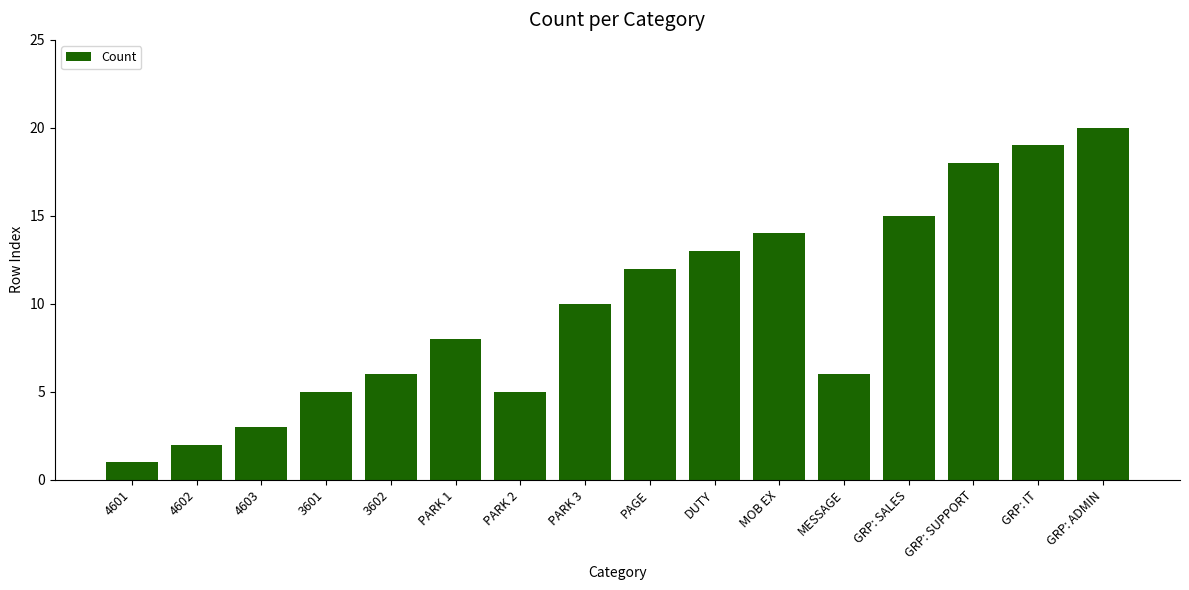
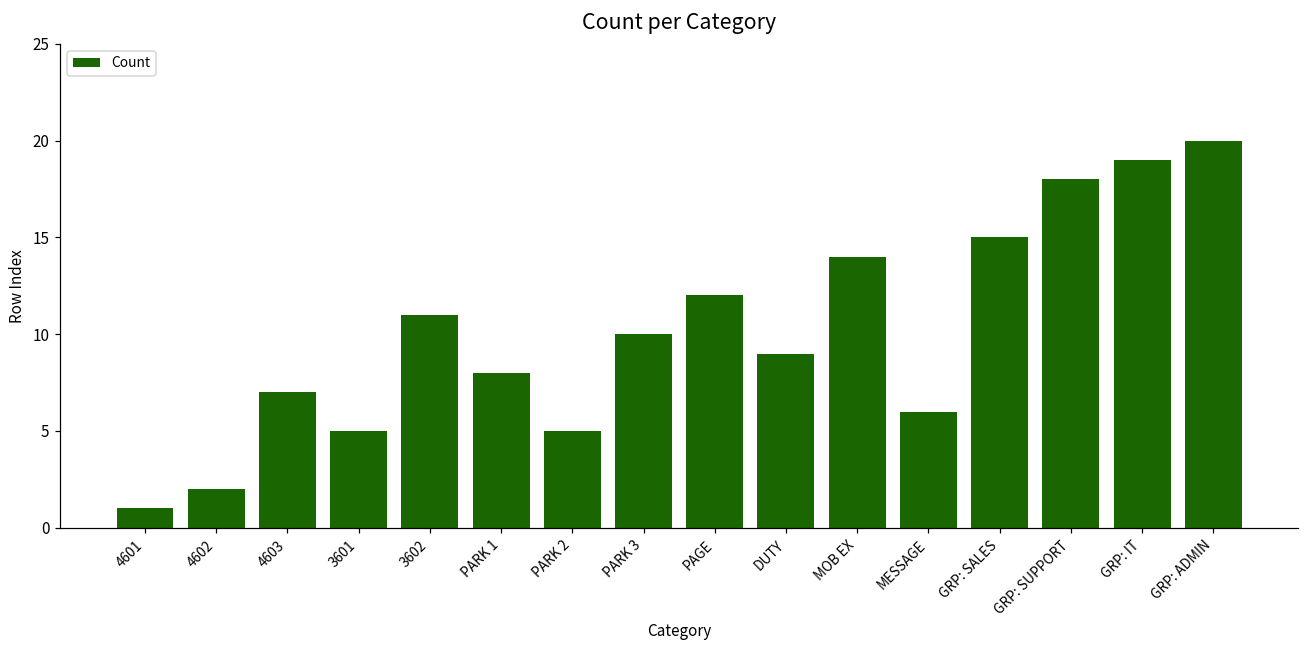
4603: 3 -> 7
3602: 6 -> 11
DUTY: 13 -> 9
